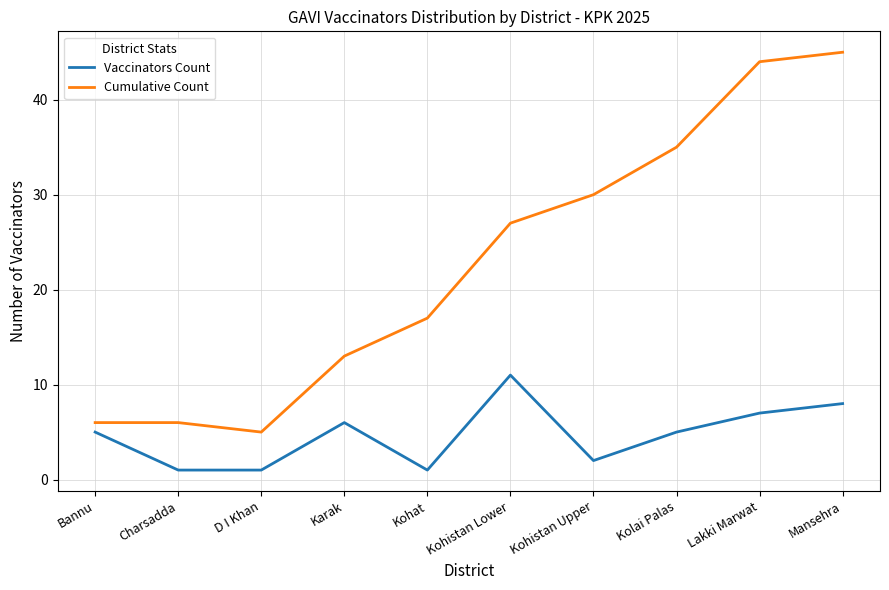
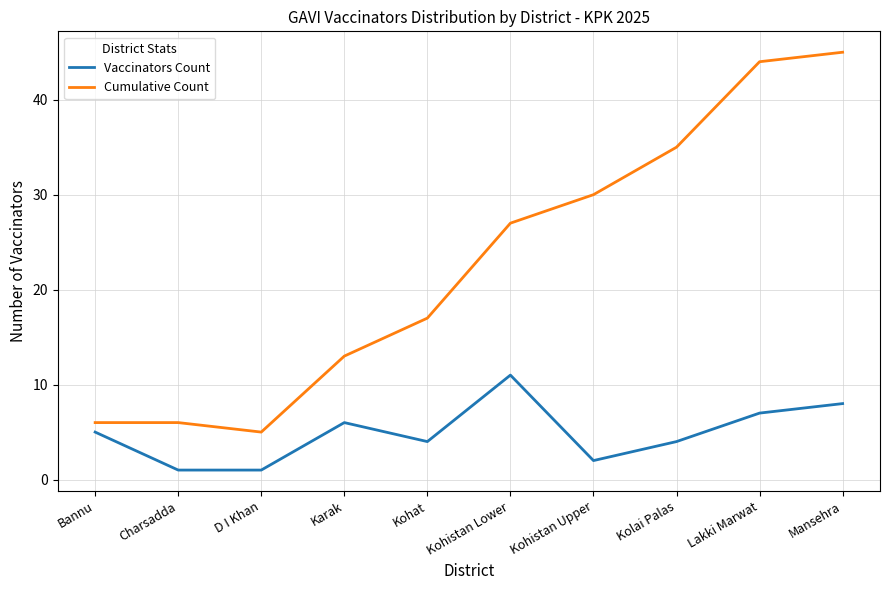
Vaccinators Count, Kohat: 1 -> 4
Vaccinators Count, Kolai Palas: 5 -> 4
